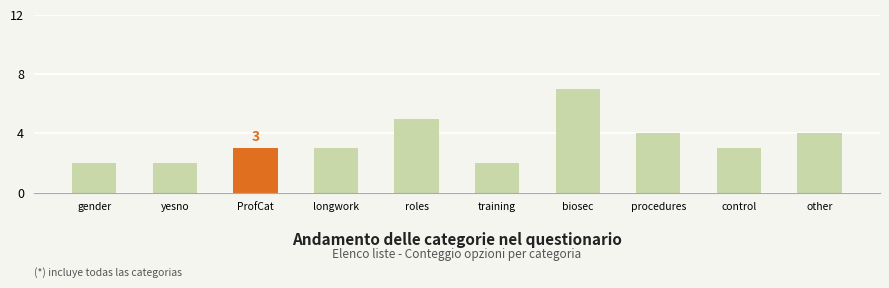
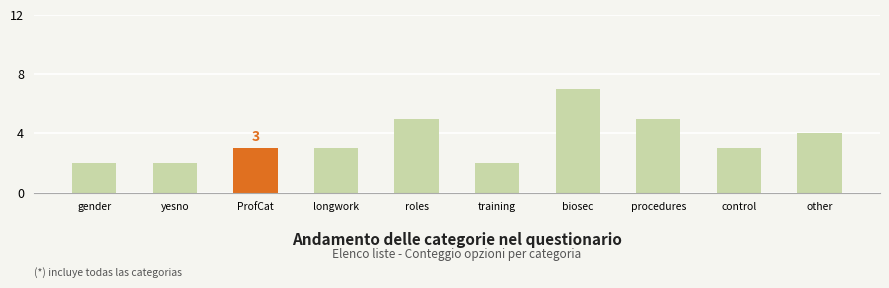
procedures: 4 -> 5
